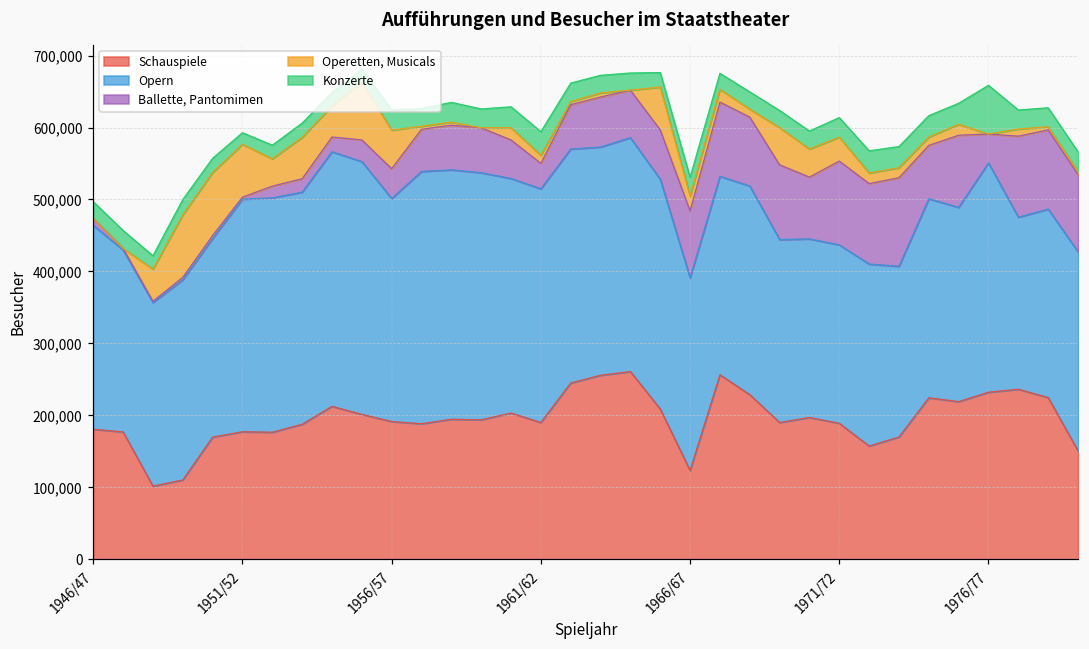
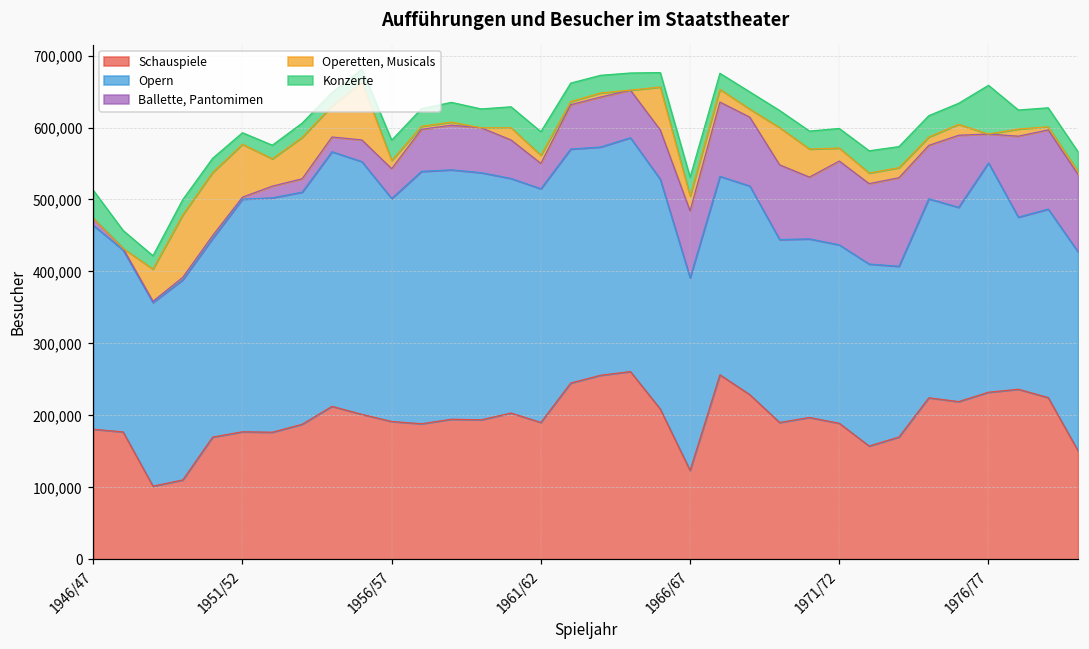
Konzerte, 1946/47: 20,000 -> 40,000
Operetten, Musicals, 1956/57: 50,000 -> 10,000
Operetten, Musicals, 1971/72: 30,000 -> 20,000
